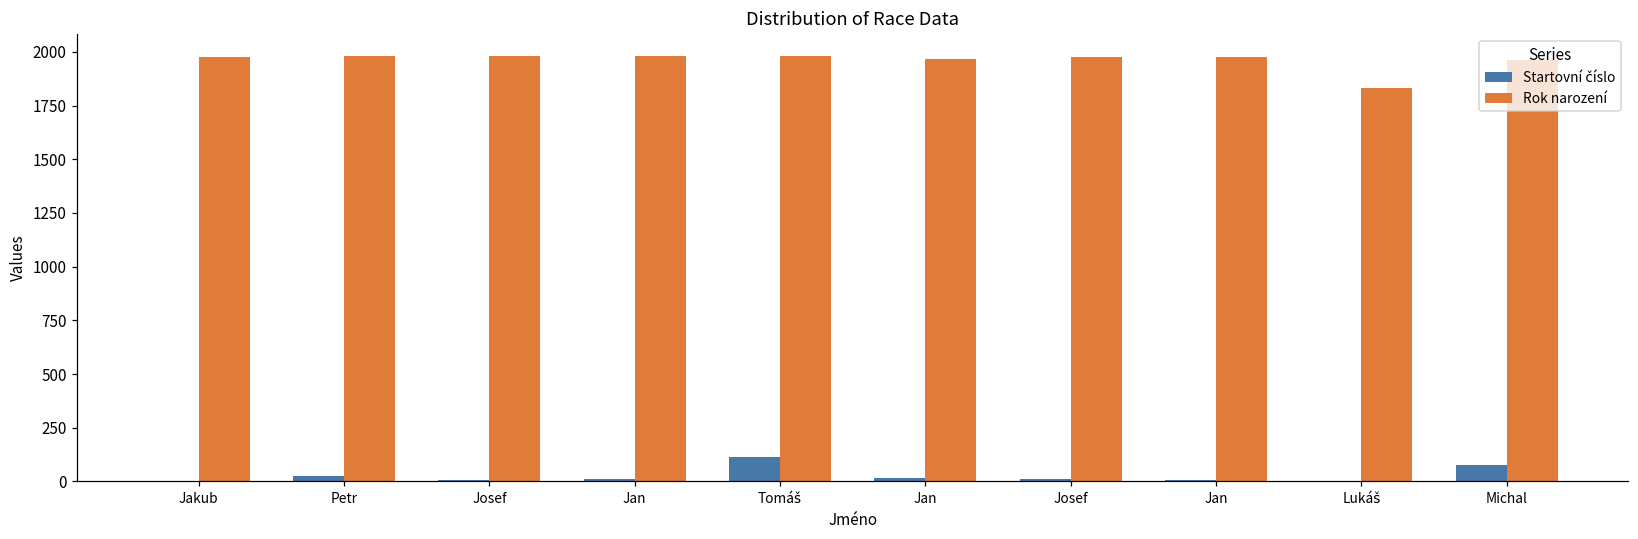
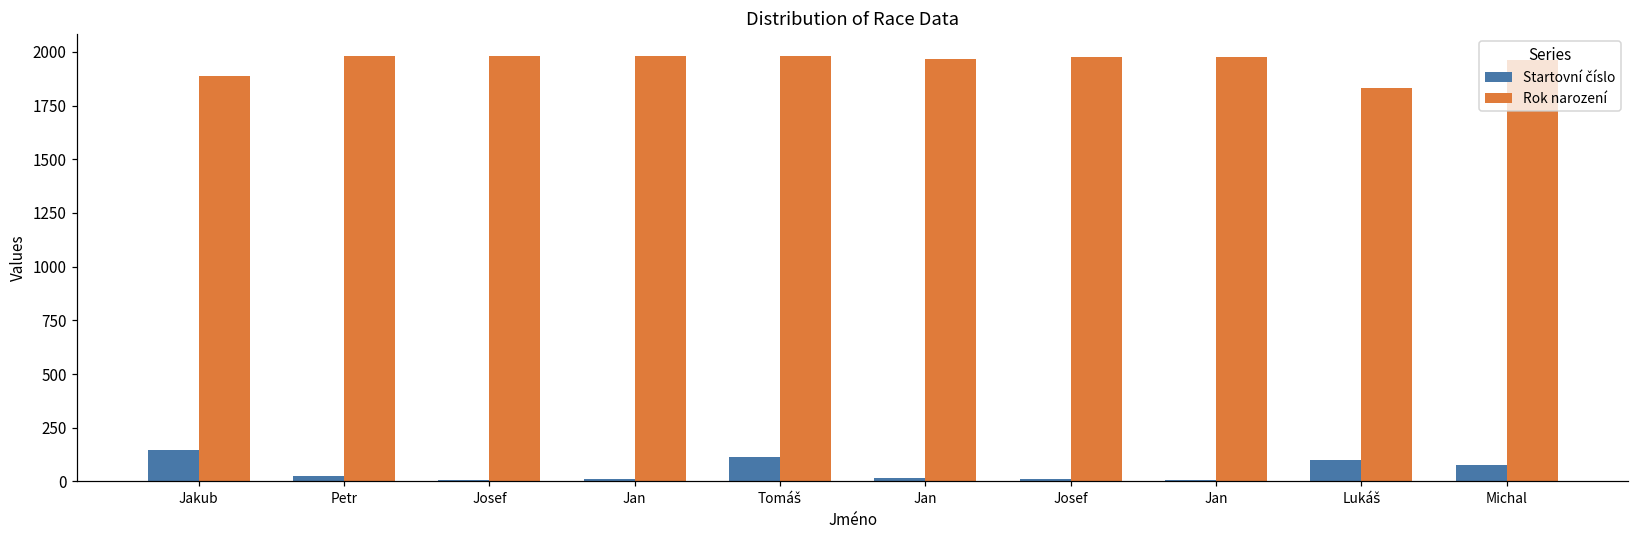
Startovní číslo, Jakub: 0 -> 150
Rok narození, Jakub: 1980 -> 1890
Startovní číslo, Lukáš: 0 -> 100
